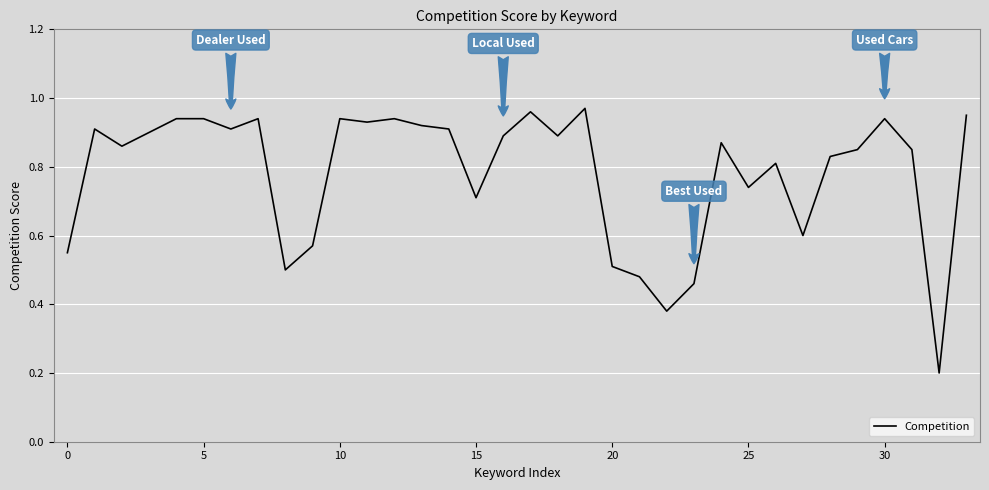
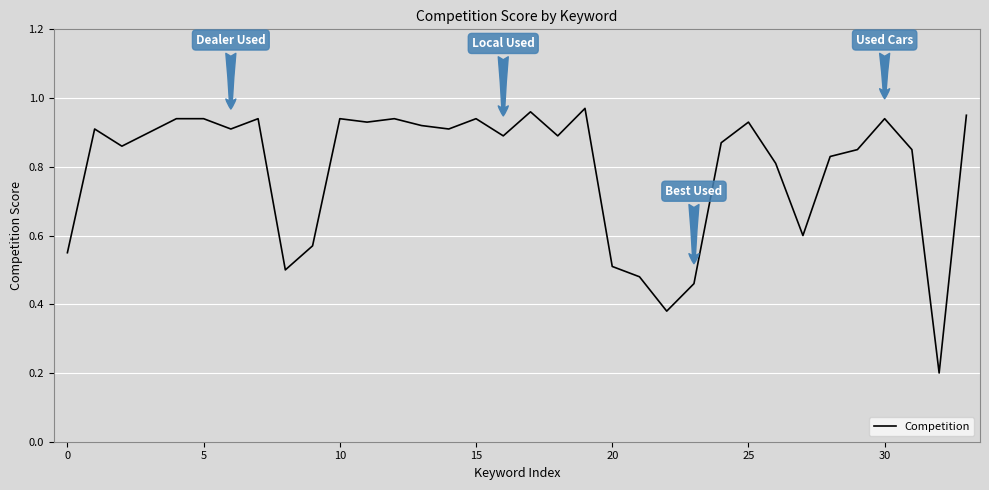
15: 0.71 -> 0.94
25: 0.74 -> 0.93
